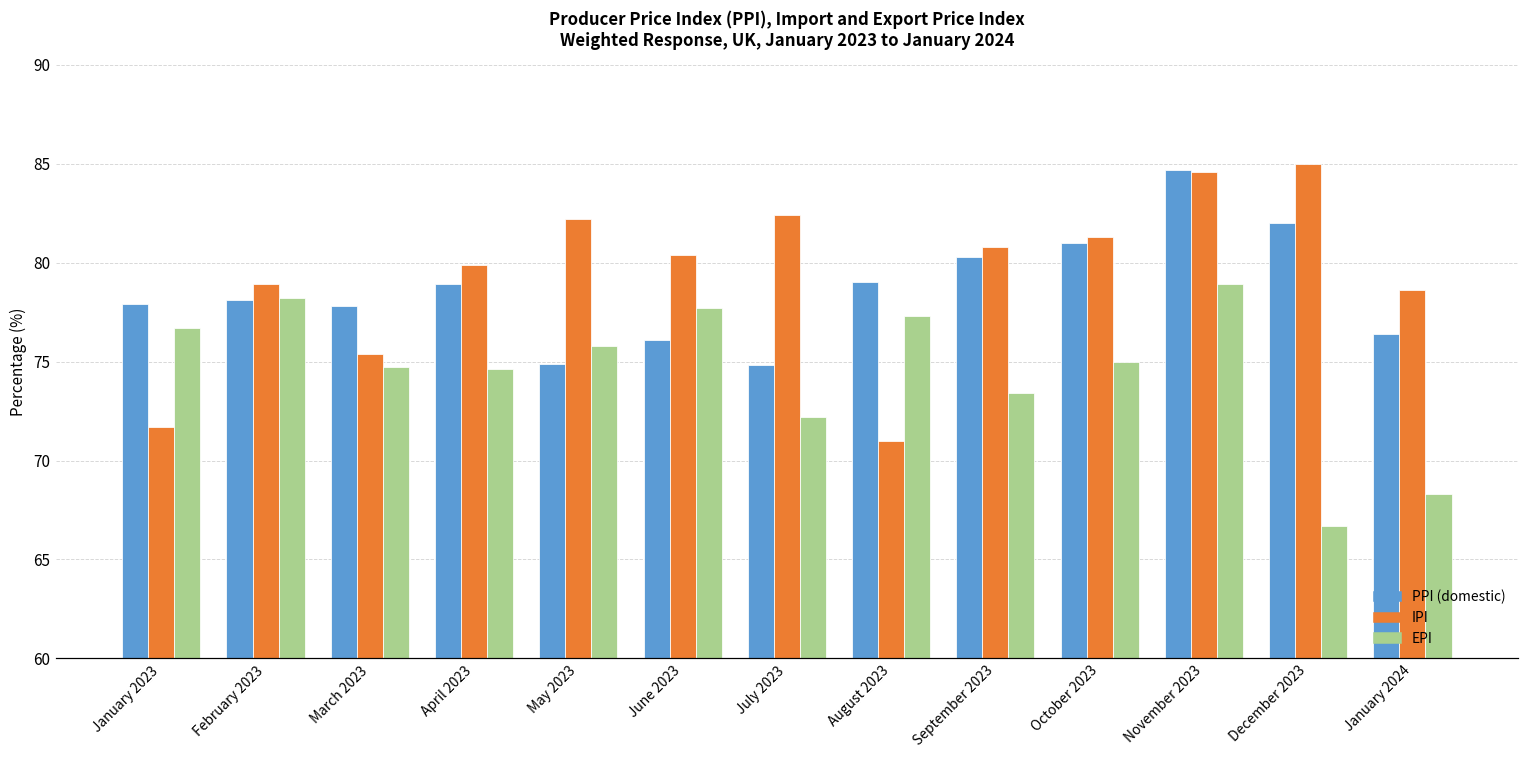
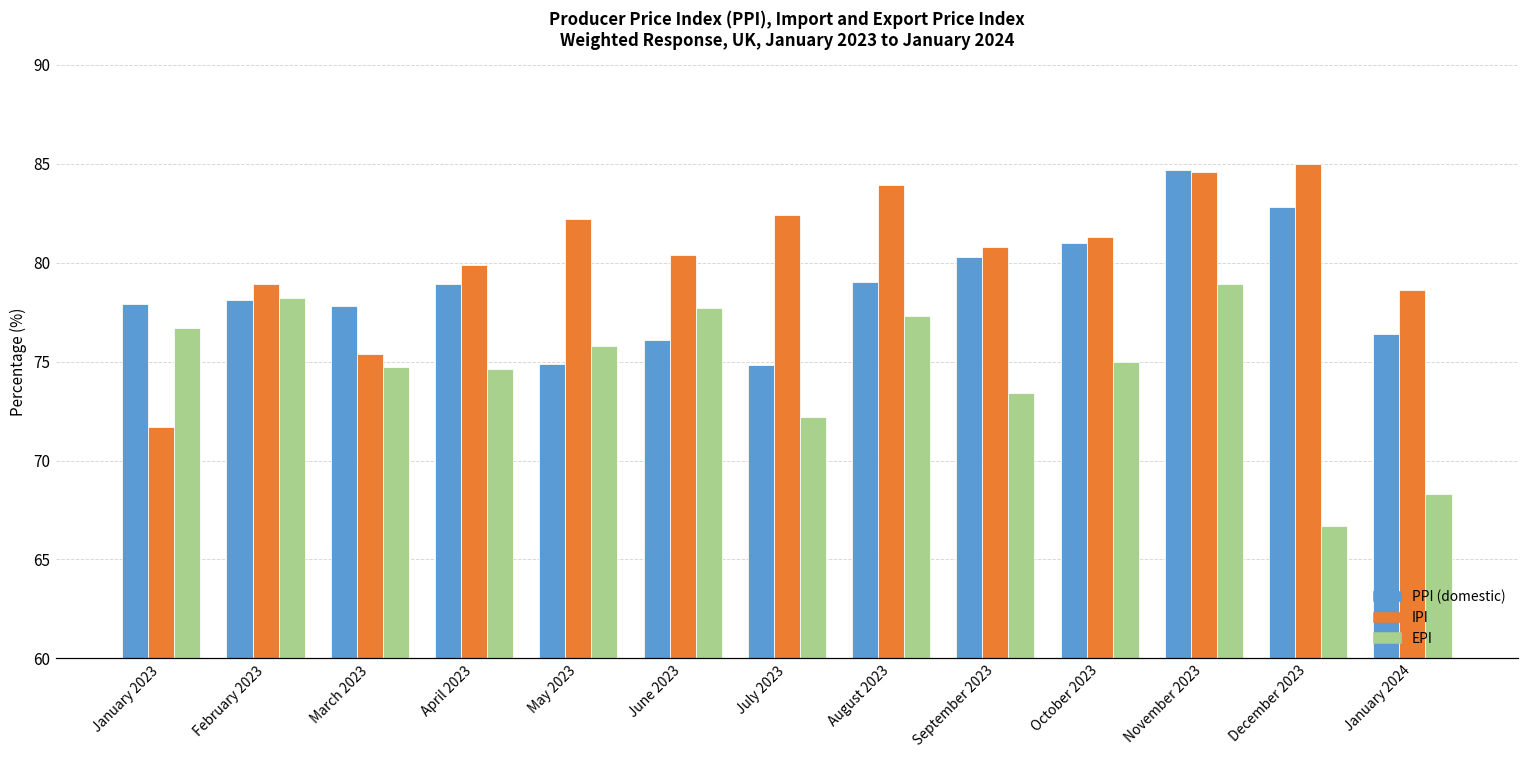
IPI, August 2023: 71.0 -> 83.9
PPI (domestic), December 2023: 82.0 -> 82.8
